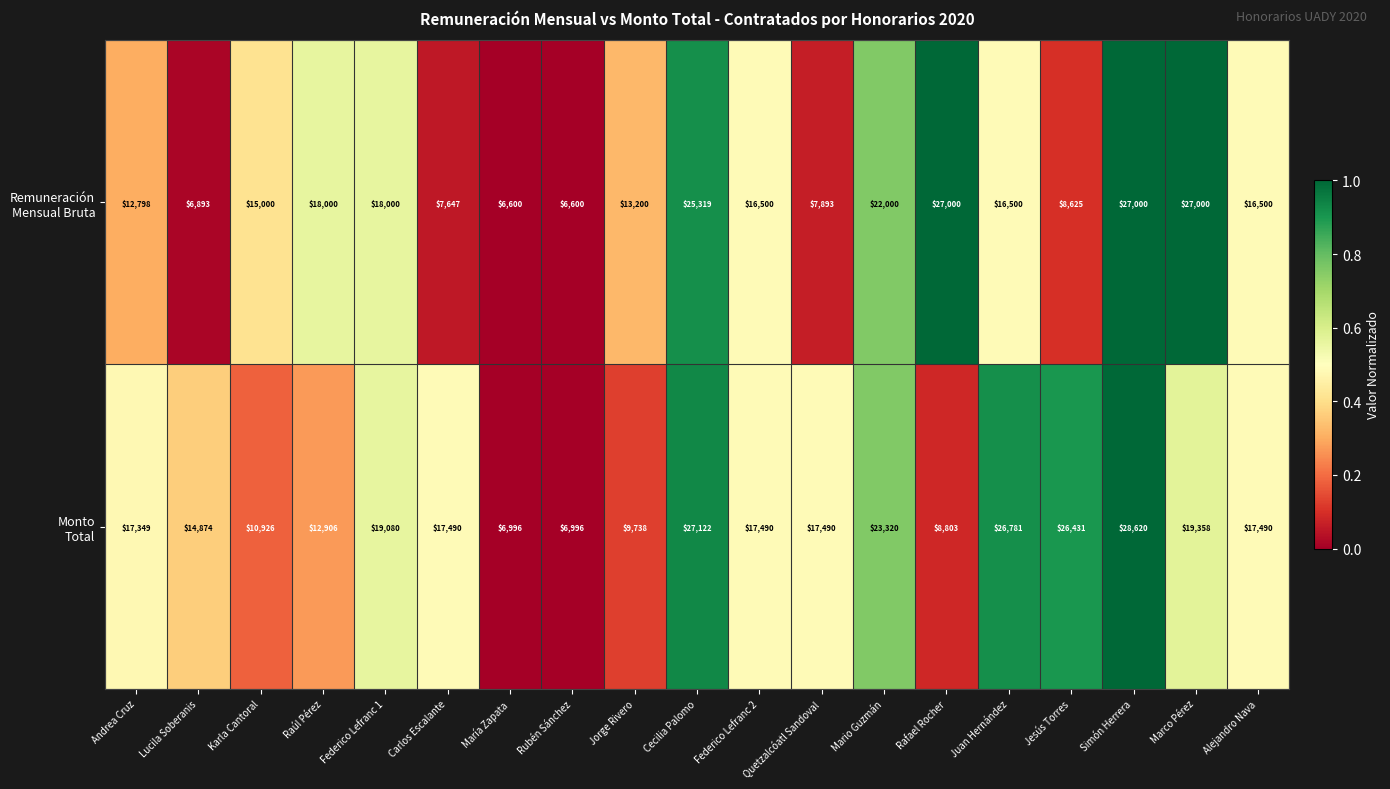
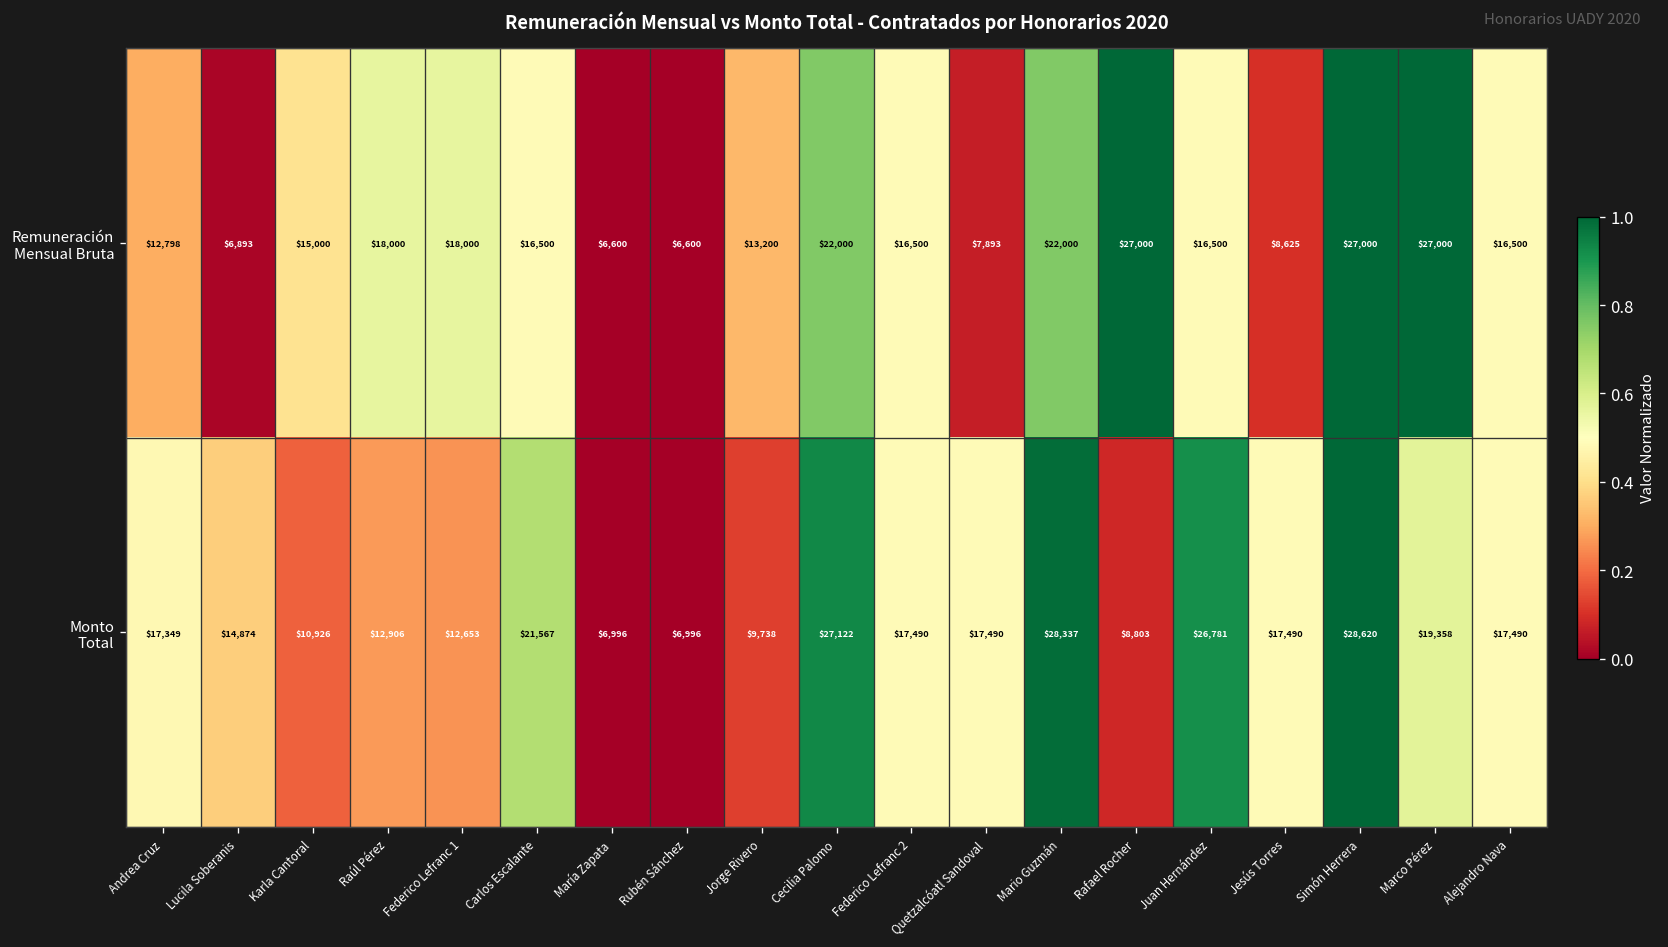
Remuneración Mensual Bruta, Carlos Escalante: $7,647 -> $16,500
Remuneración Mensual Bruta, Cecilia Palomo: $25,319 -> $22,000
Monto Total, Federico Lefranc 1: $19,080 -> $12,653
Monto Total, Carlos Escalante: $17,490 -> $21,567
Monto Total, Mario Guzmán: $23,320 -> $28,337
Monto Total, Jesús Torres: $26,431 -> $17,490
